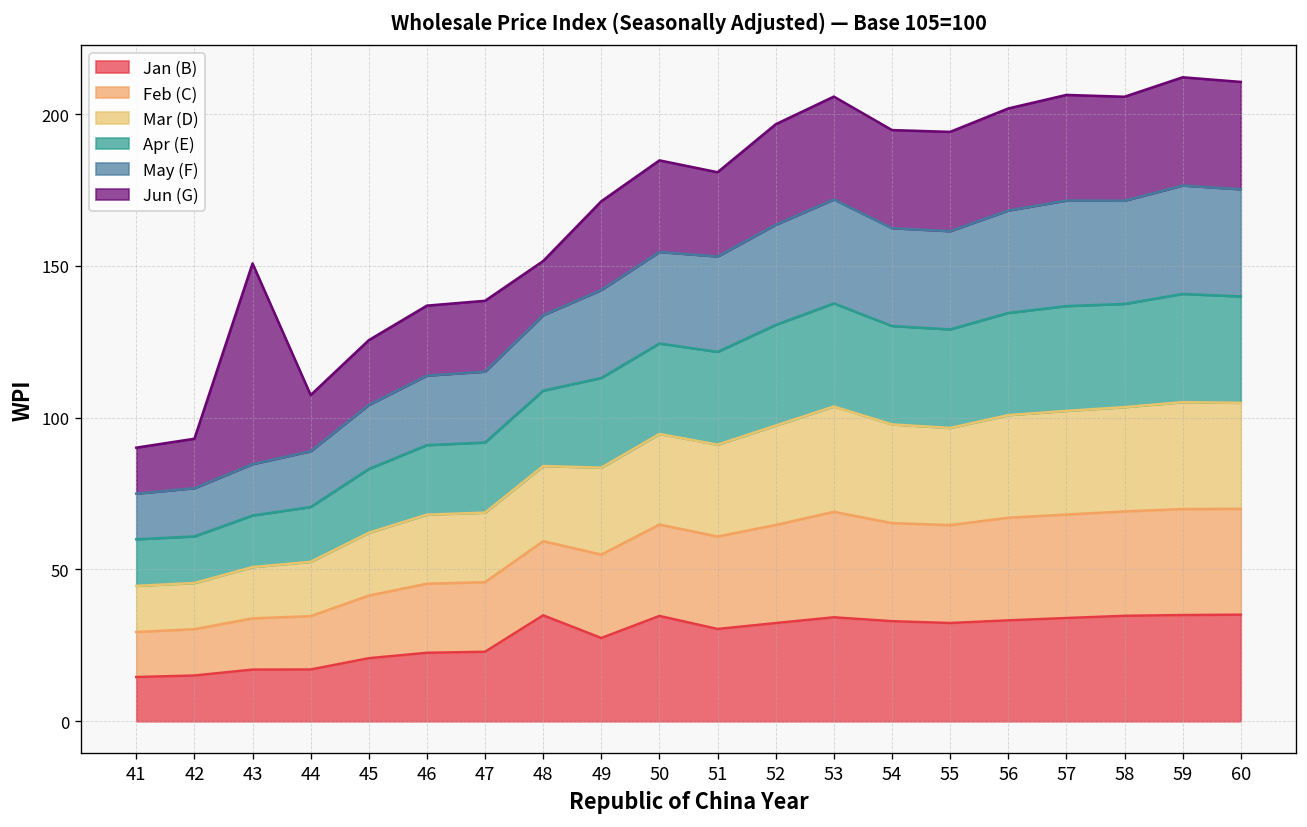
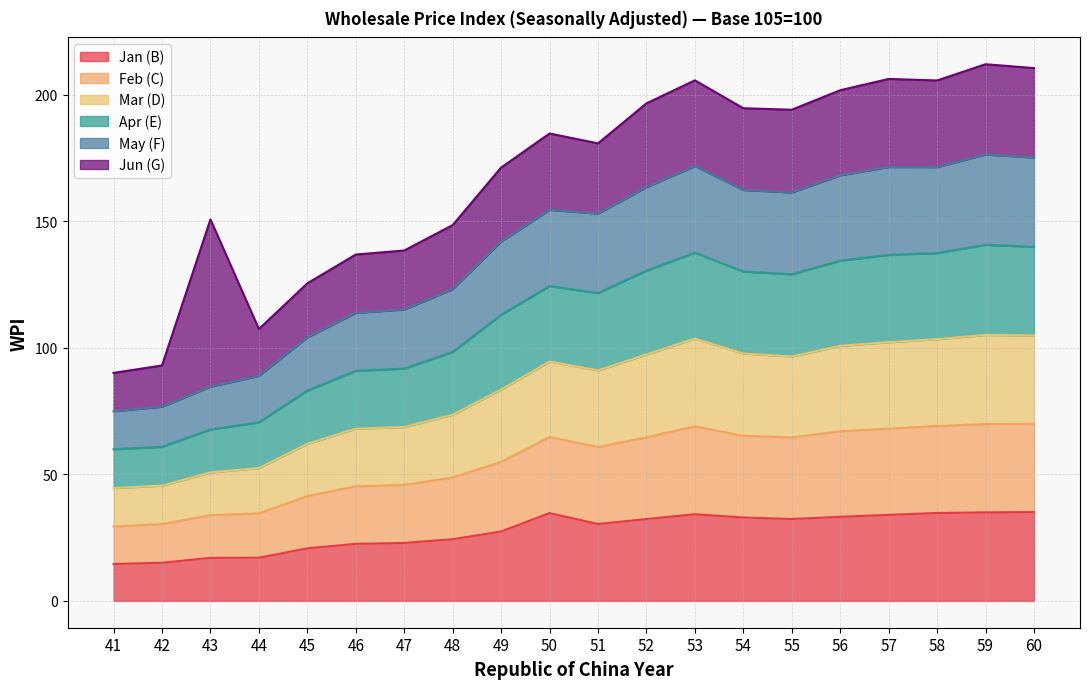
Jan (B), 48: 35 -> 24
Jun (G), 48: 18 -> 25
